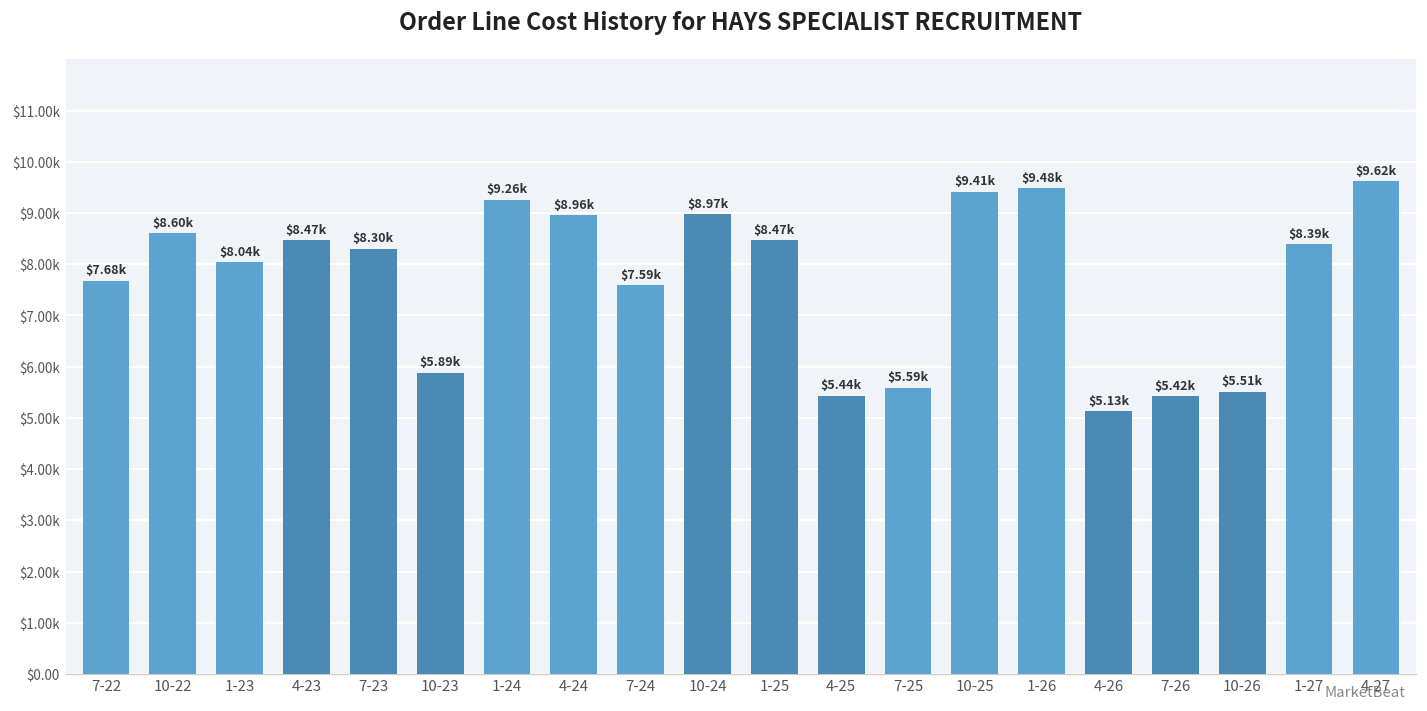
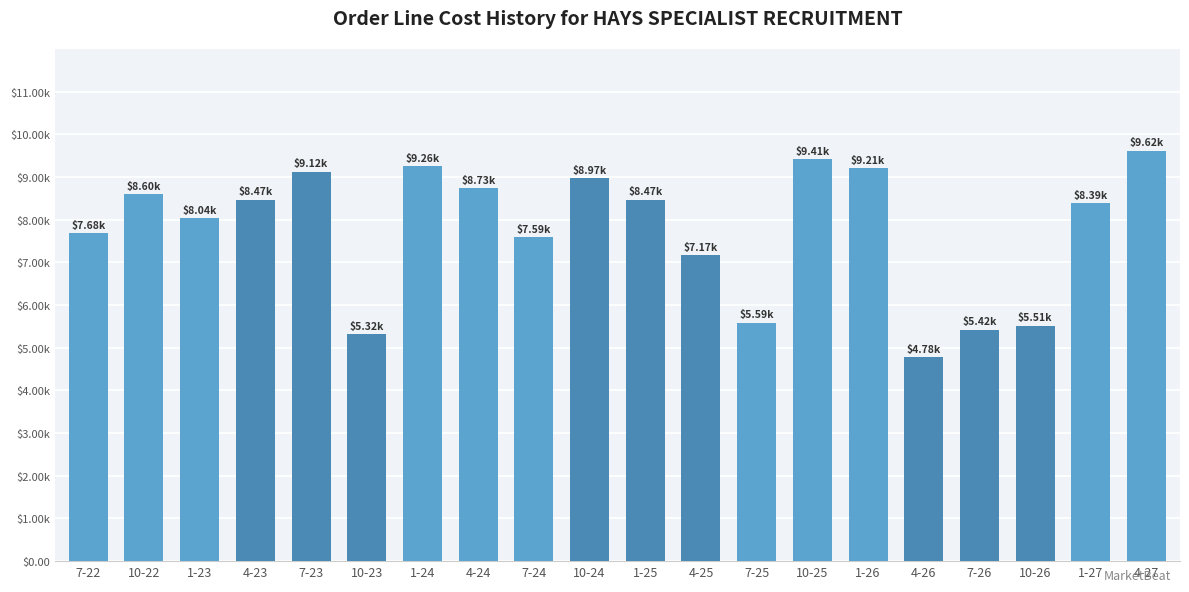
7-23: $8.30k -> $9.12k
10-23: $5.89k -> $5.32k
4-24: $8.96k -> $8.73k
4-25: $5.44k -> $7.17k
1-26: $9.48k -> $9.21k
4-26: $5.13k -> $4.78k
